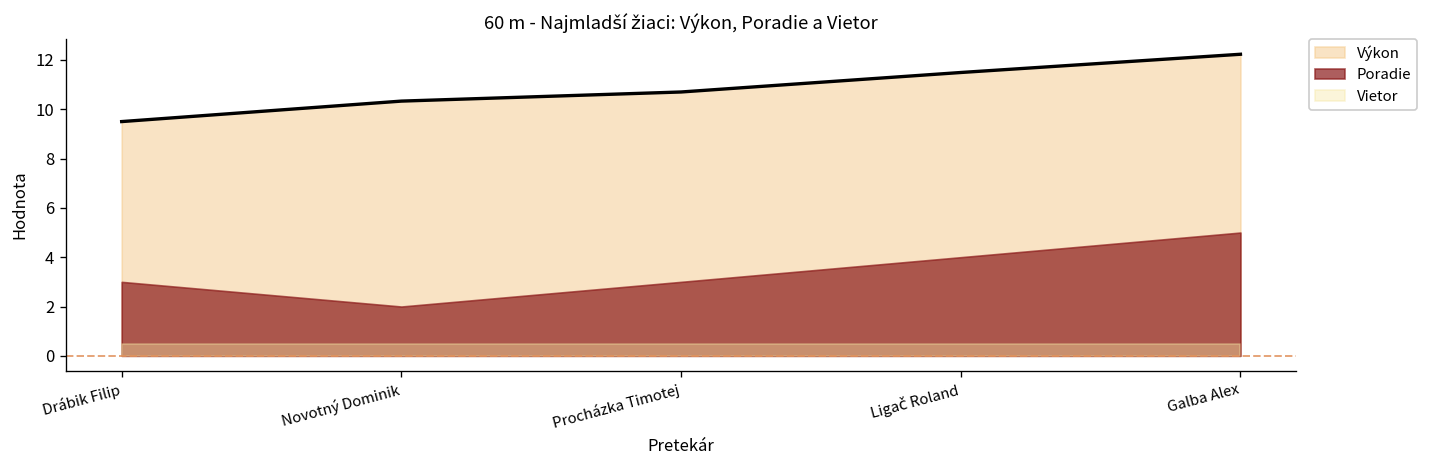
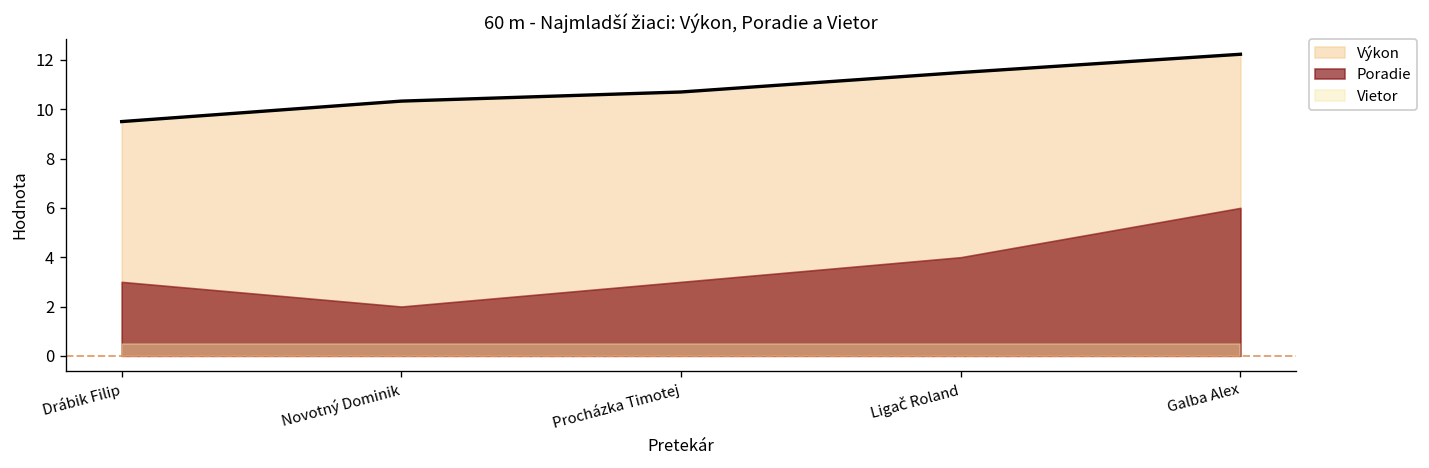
Poradie, Galba Alex: 5 -> 6
